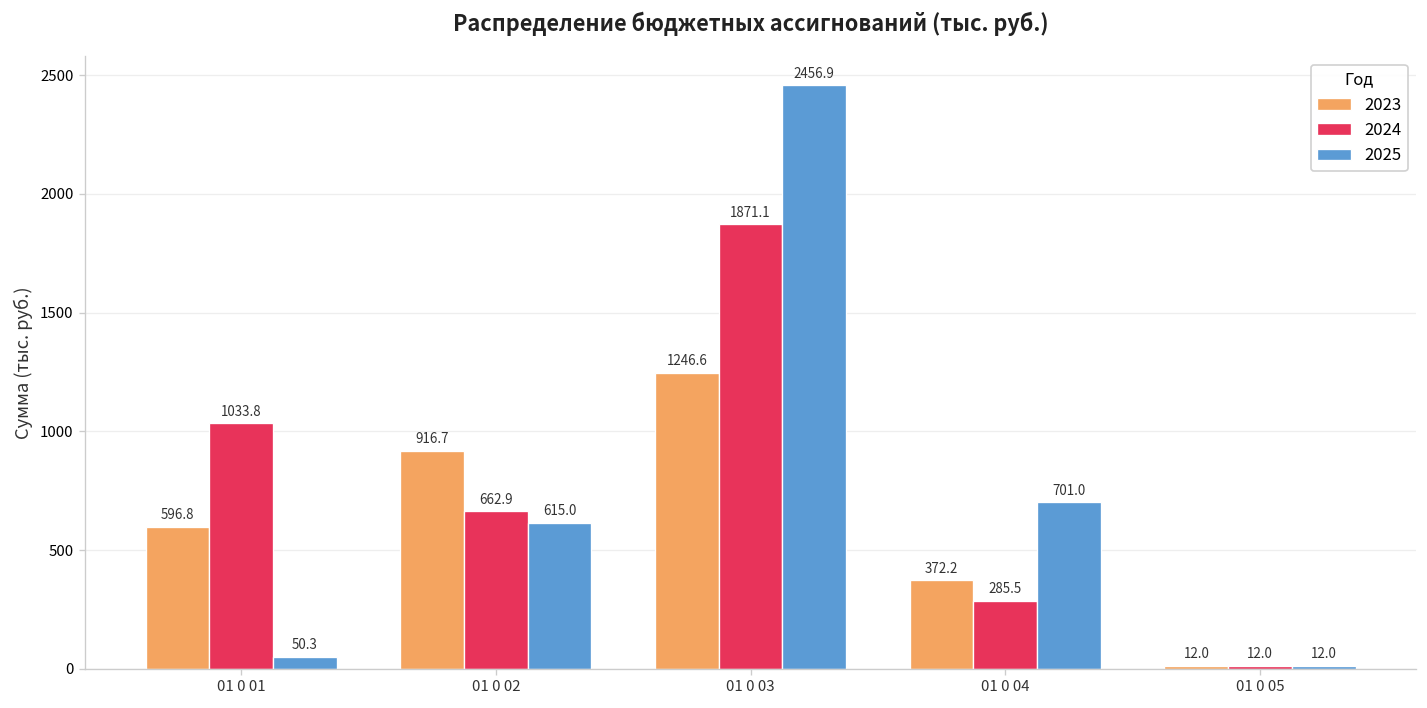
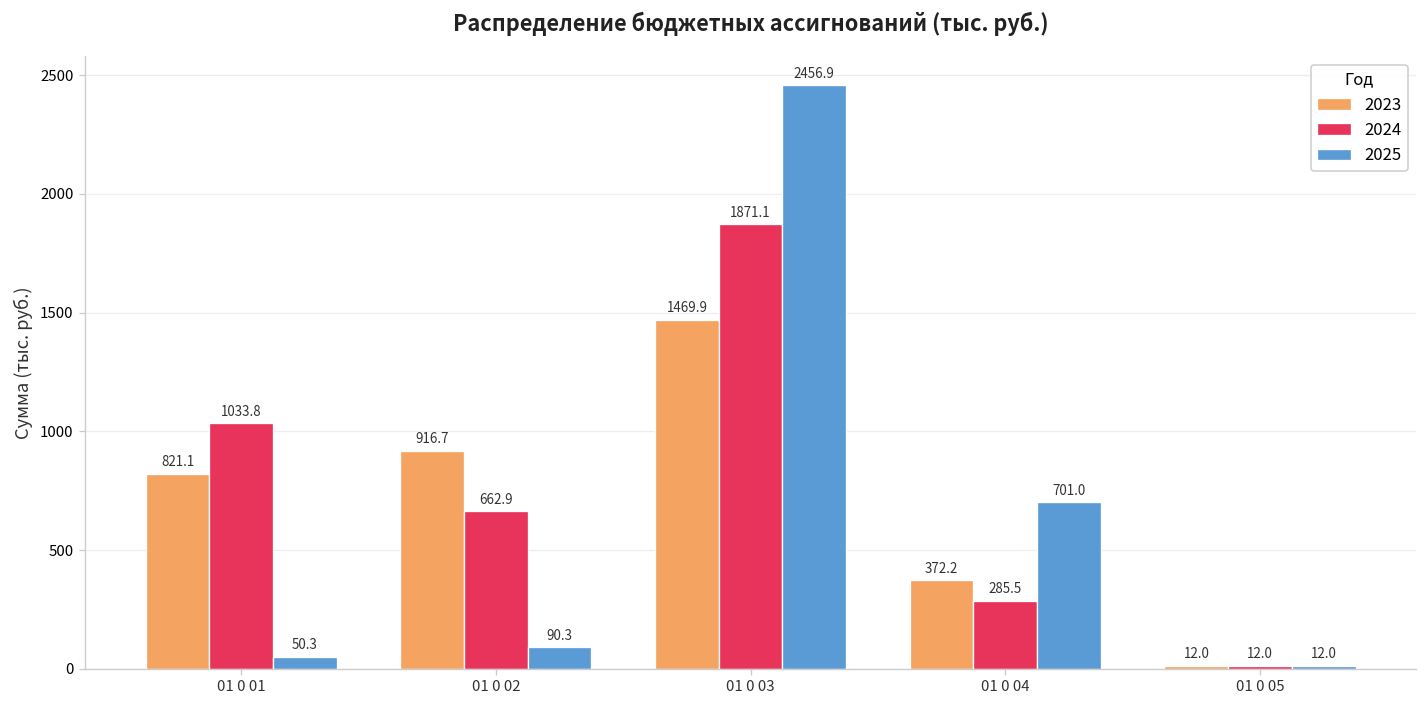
2023, 01 0 01: 596.8 -> 821.1
2025, 01 0 02: 615.0 -> 90.3
2023, 01 0 03: 1246.6 -> 1469.9
